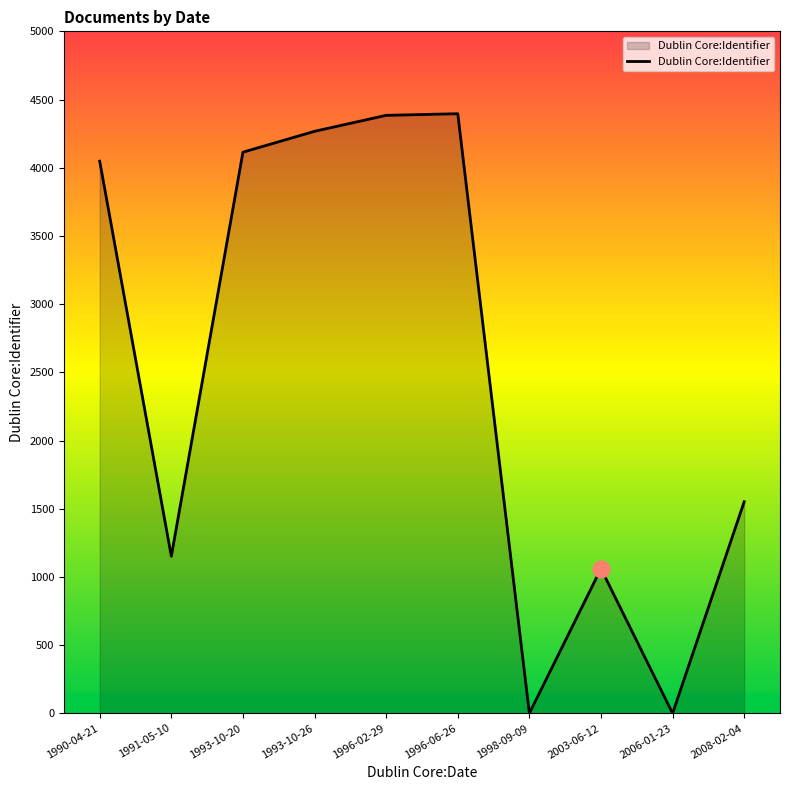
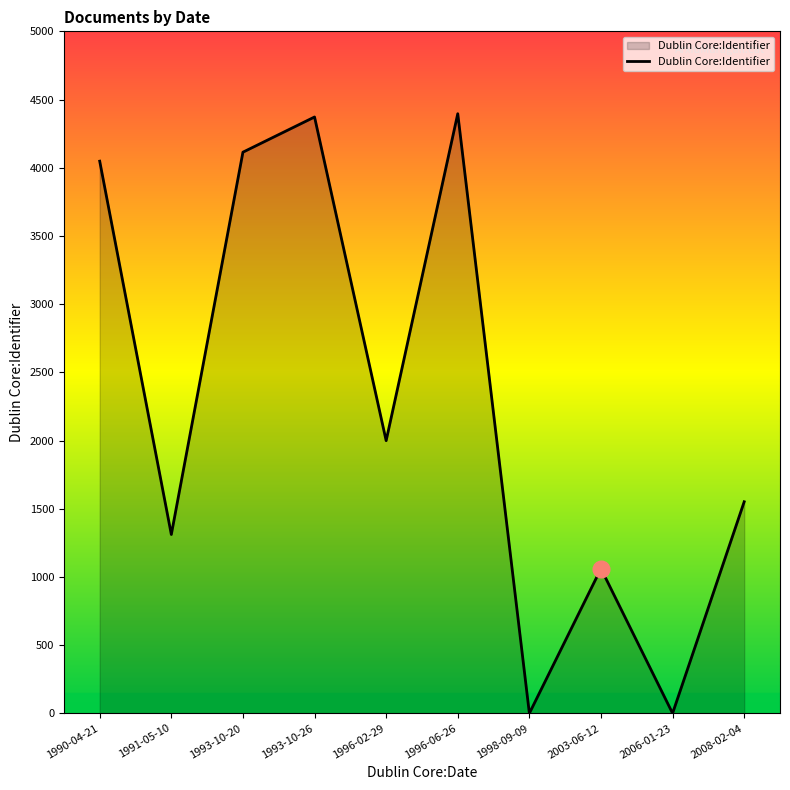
Dublin Core:Identifier, 1991-05-10: 1150 -> 1310
Dublin Core:Identifier, 1993-10-26: 4270 -> 4370
Dublin Core:Identifier, 1996-02-29: 4380 -> 2000
